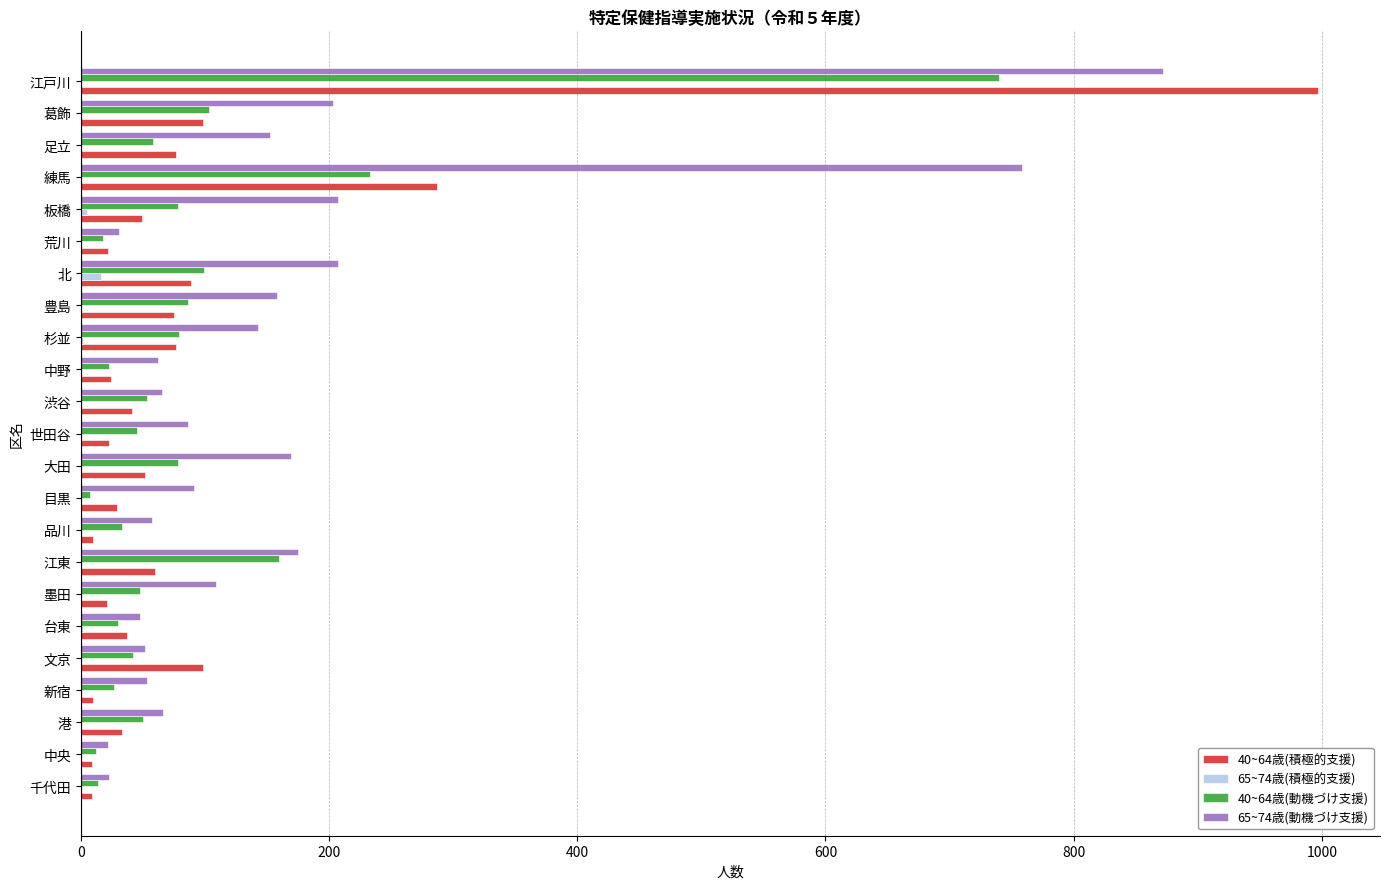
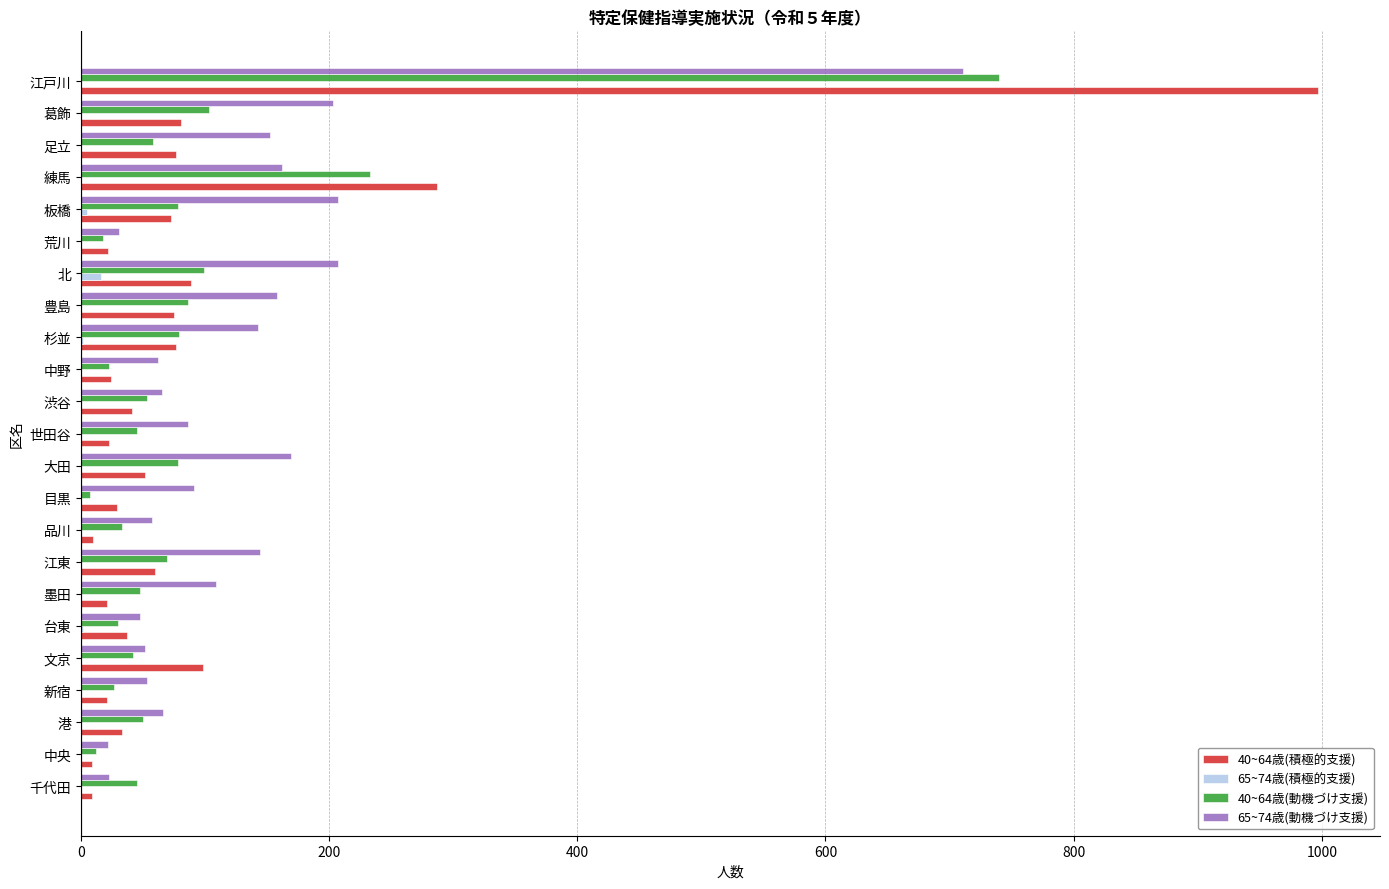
65~74歳(動機づけ支援), 江戸川: 872 -> 711
40~64歳(積極的支援), 葛飾: 98 -> 81
65~74歳(動機づけ支援), 練馬: 758 -> 162
40~64歳(積極的支援), 板橋: 49 -> 73
65~74歳(動機づけ支援), 江東: 175 -> 144
40~64歳(動機づけ支援), 江東: 160 -> 69
40~64歳(積極的支援), 新宿: 10 -> 21
40~64歳(動機づけ支援), 千代田: 14 -> 45
